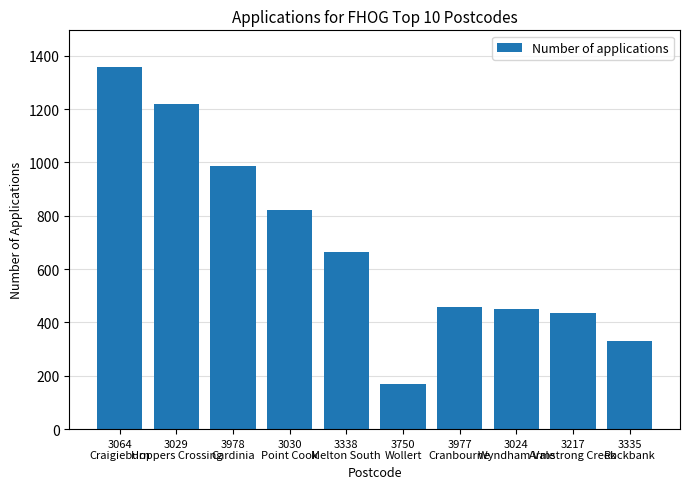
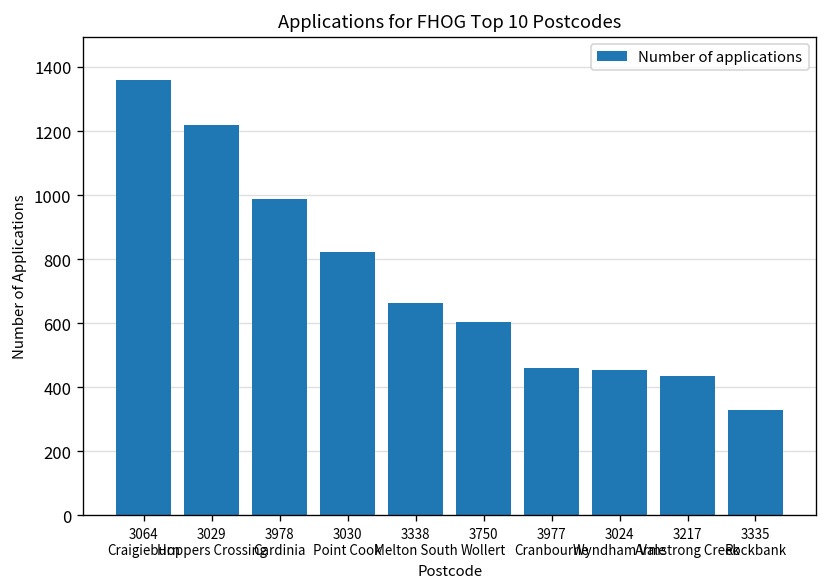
3750 Wollert: 170 -> 600
